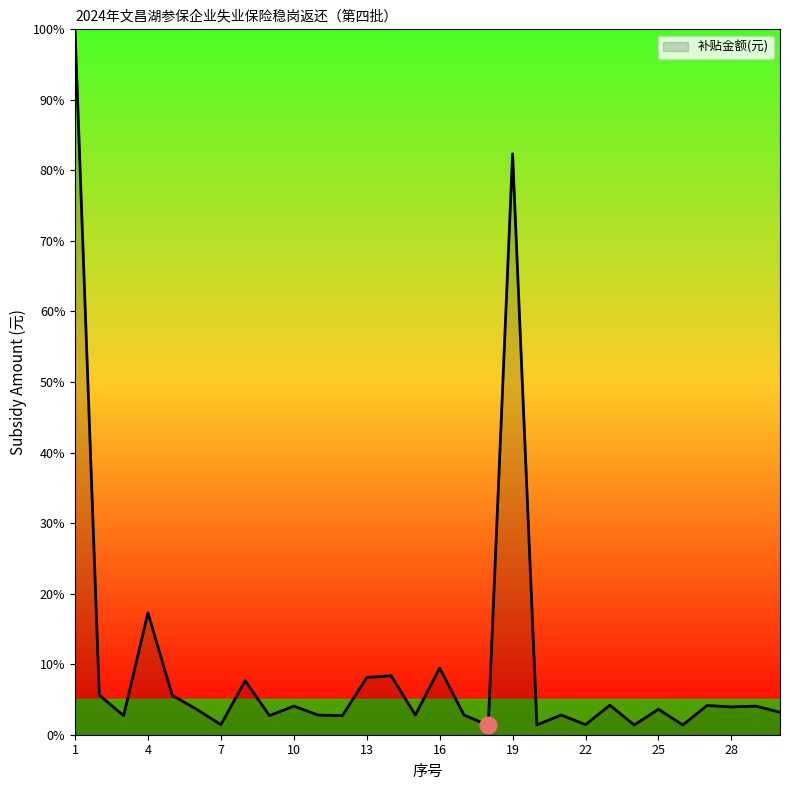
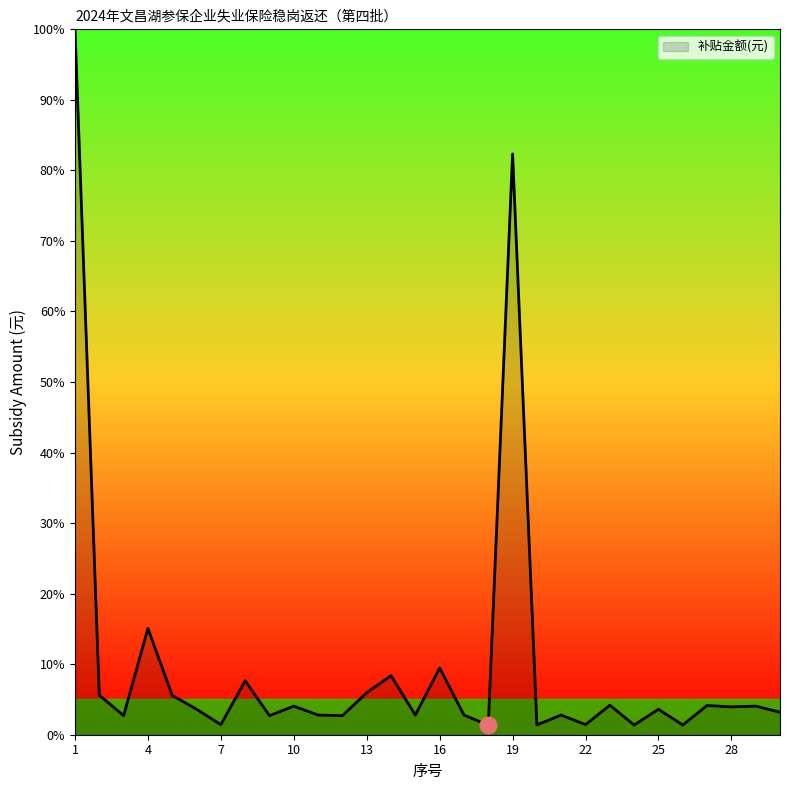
补贴金额(元), 4: 17% -> 15%
补贴金额(元), 13: 8% -> 6%
